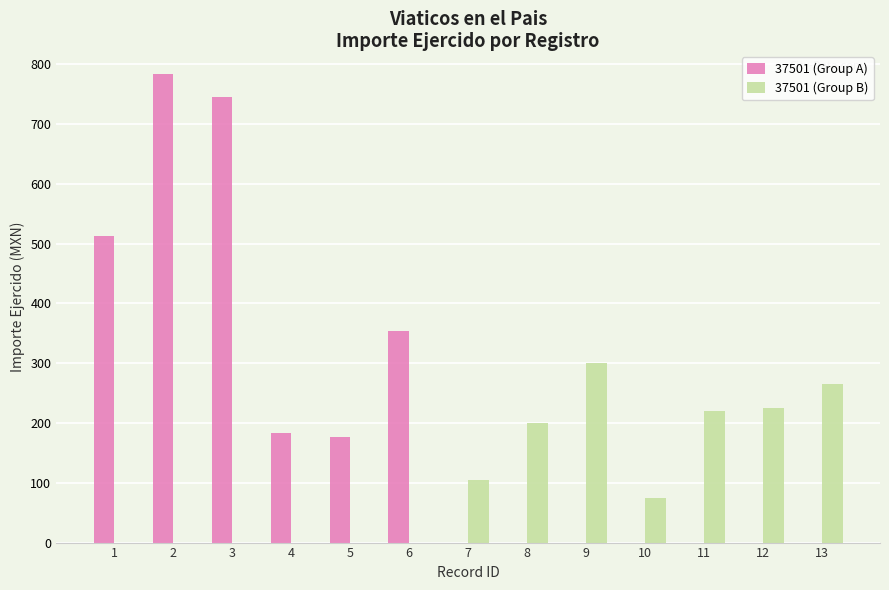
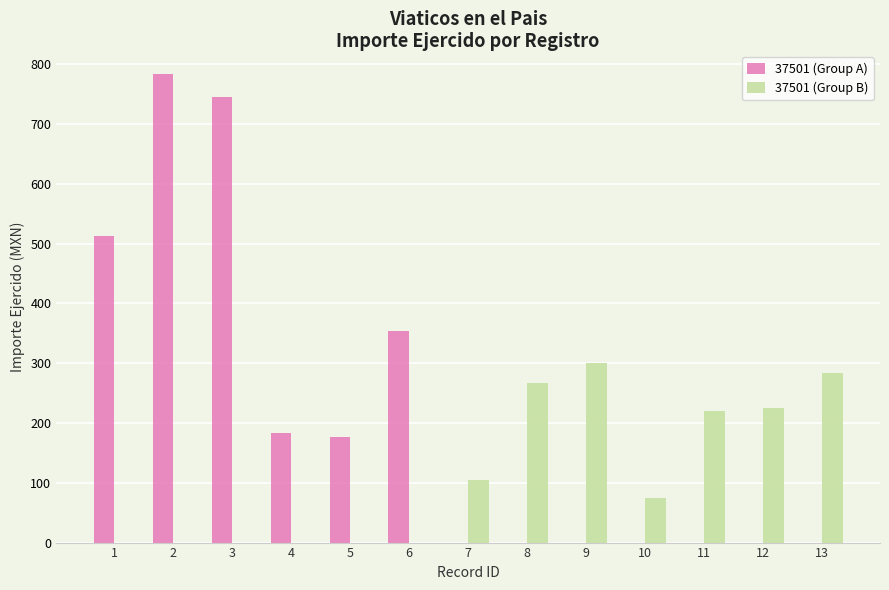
37501 (Group B), 8: 200 -> 270
37501 (Group B), 13: 270 -> 280
